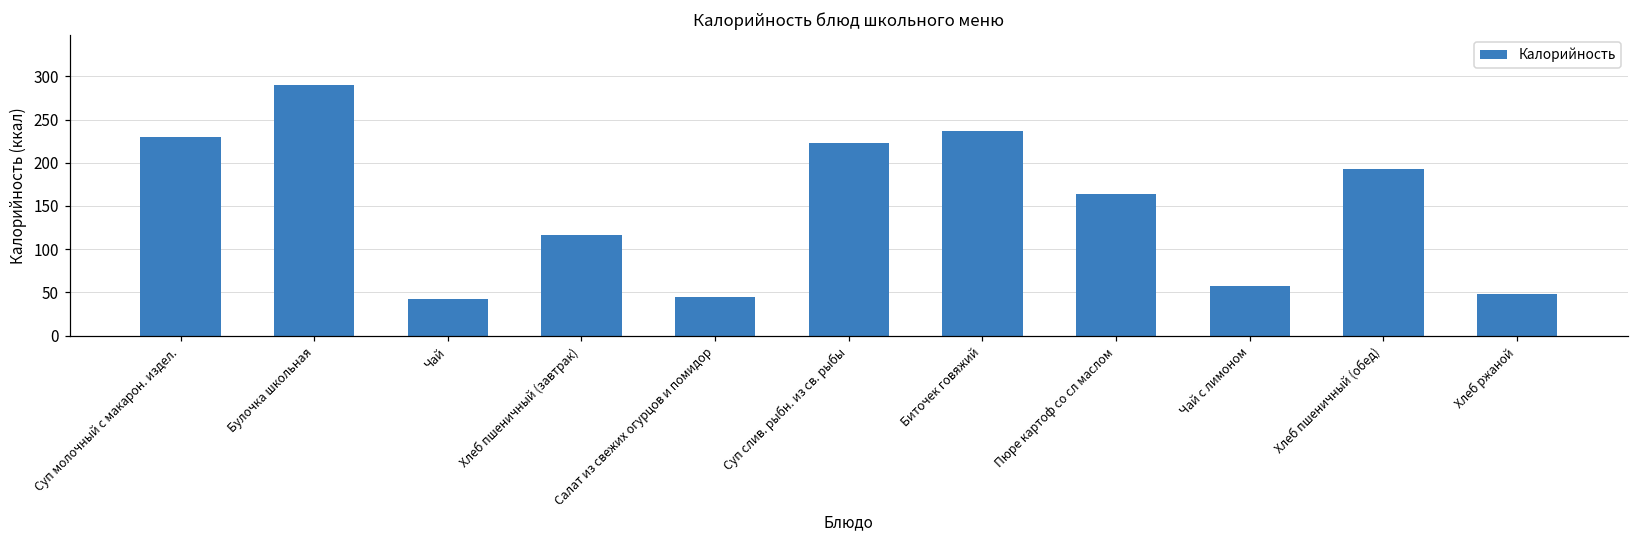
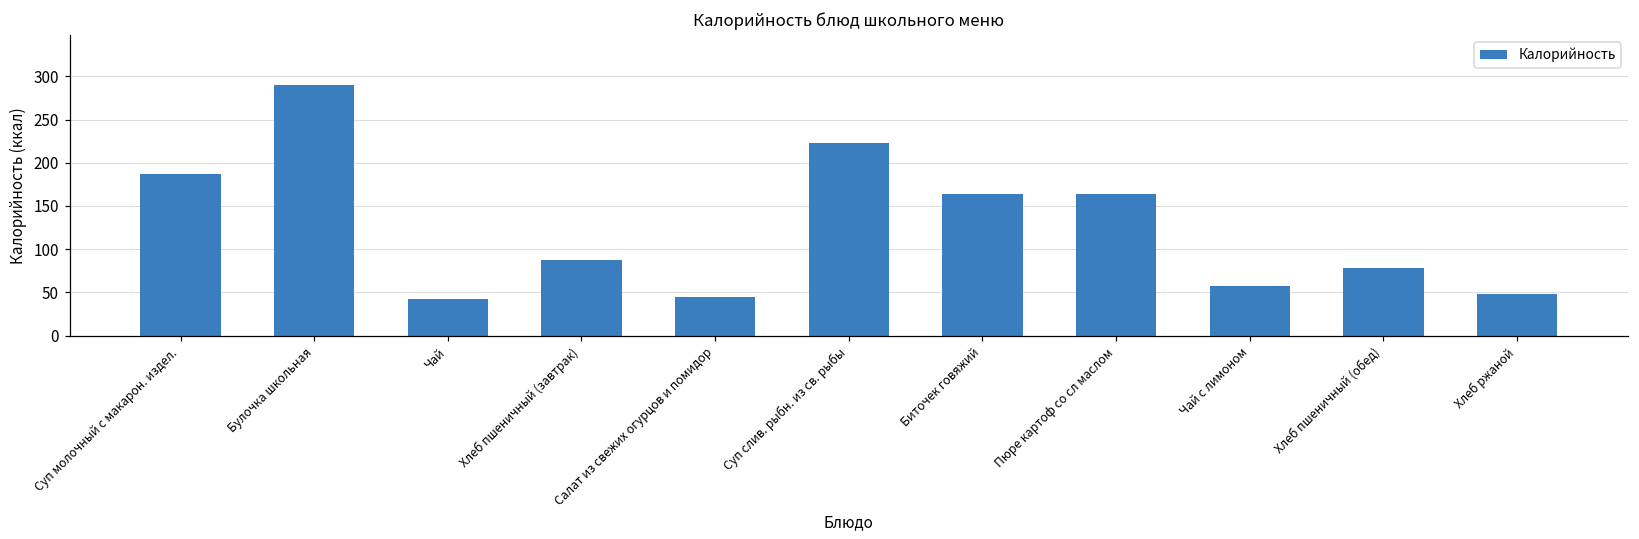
Суп молочный с макарон. издел.: 230 -> 190
Хлеб пшеничный (завтрак): 120 -> 90
Биточек говяжий: 240 -> 160
Хлеб пшеничный (обед): 190 -> 80
